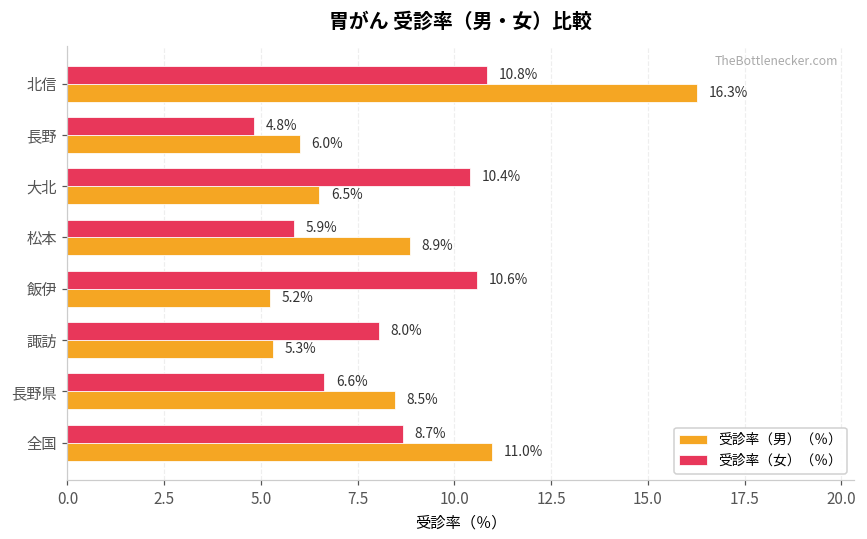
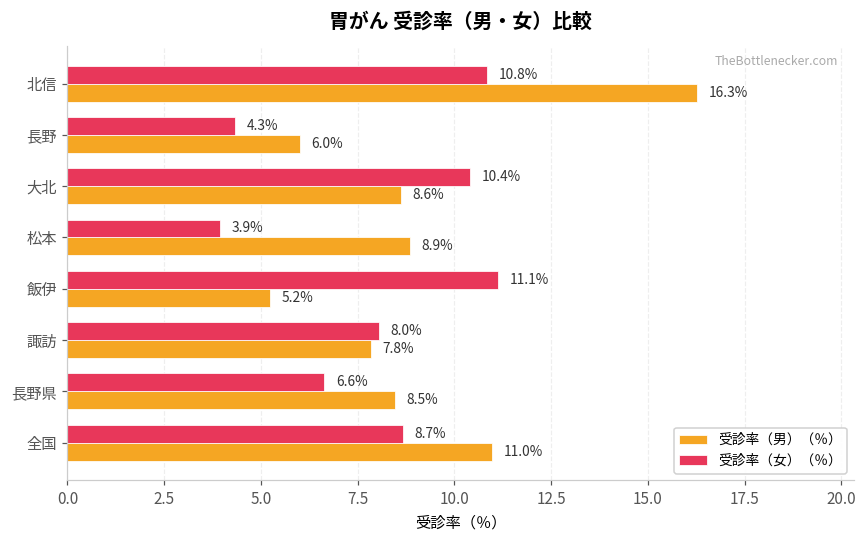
受診率（女）（％）, 長野: 4.8% -> 4.3%
受診率（男）（％）, 大北: 6.5% -> 8.6%
受診率（女）（％）, 松本: 5.9% -> 3.9%
受診率（女）（％）, 飯伊: 10.6% -> 11.1%
受診率（男）（％）, 諏訪: 5.3% -> 7.8%
